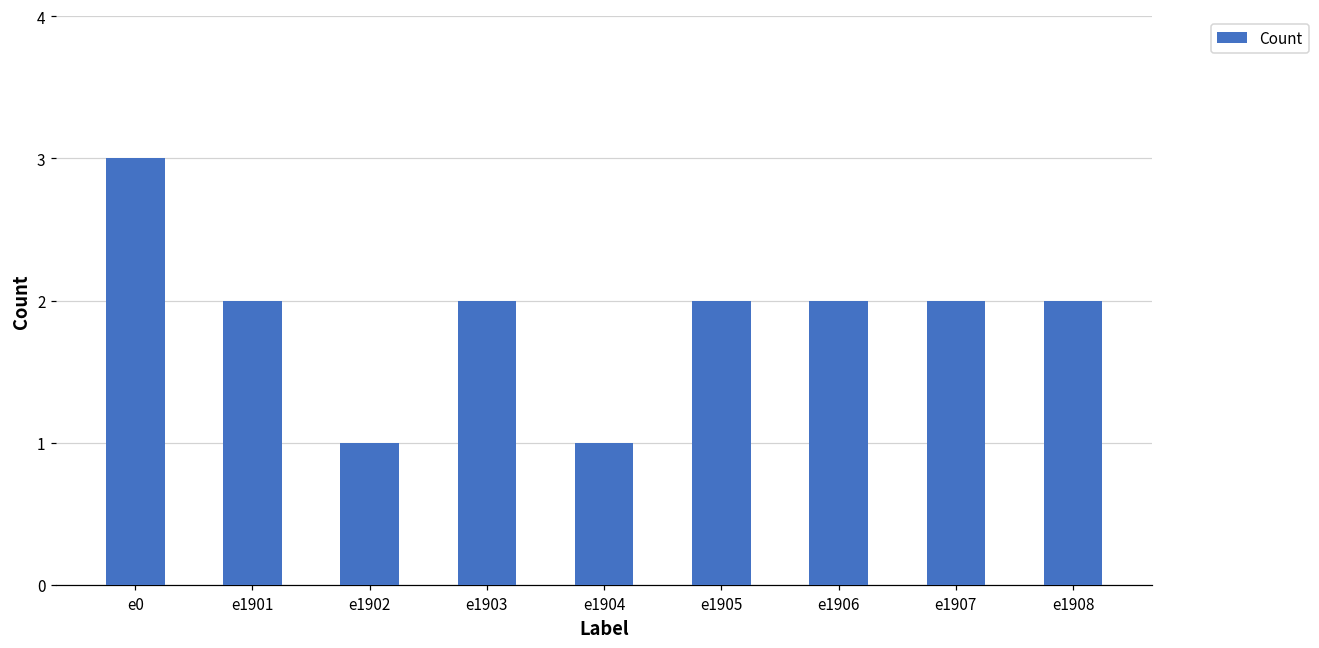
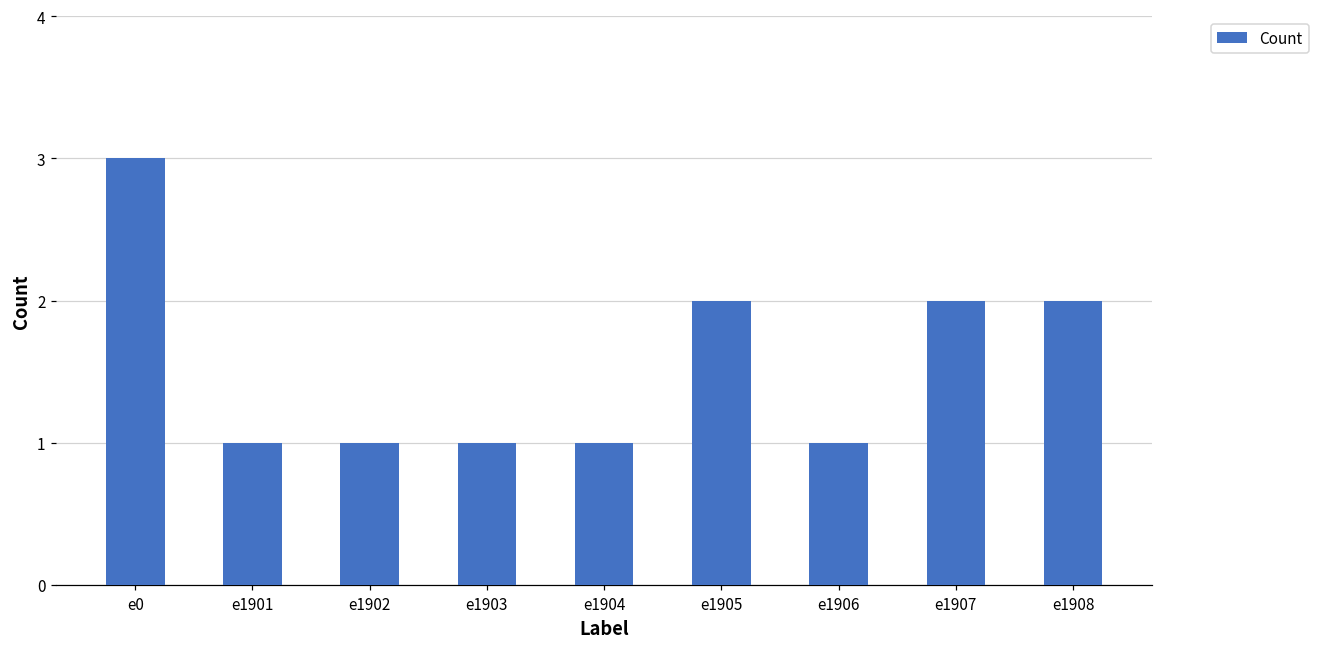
e1901: 2 -> 1
e1903: 2 -> 1
e1906: 2 -> 1
